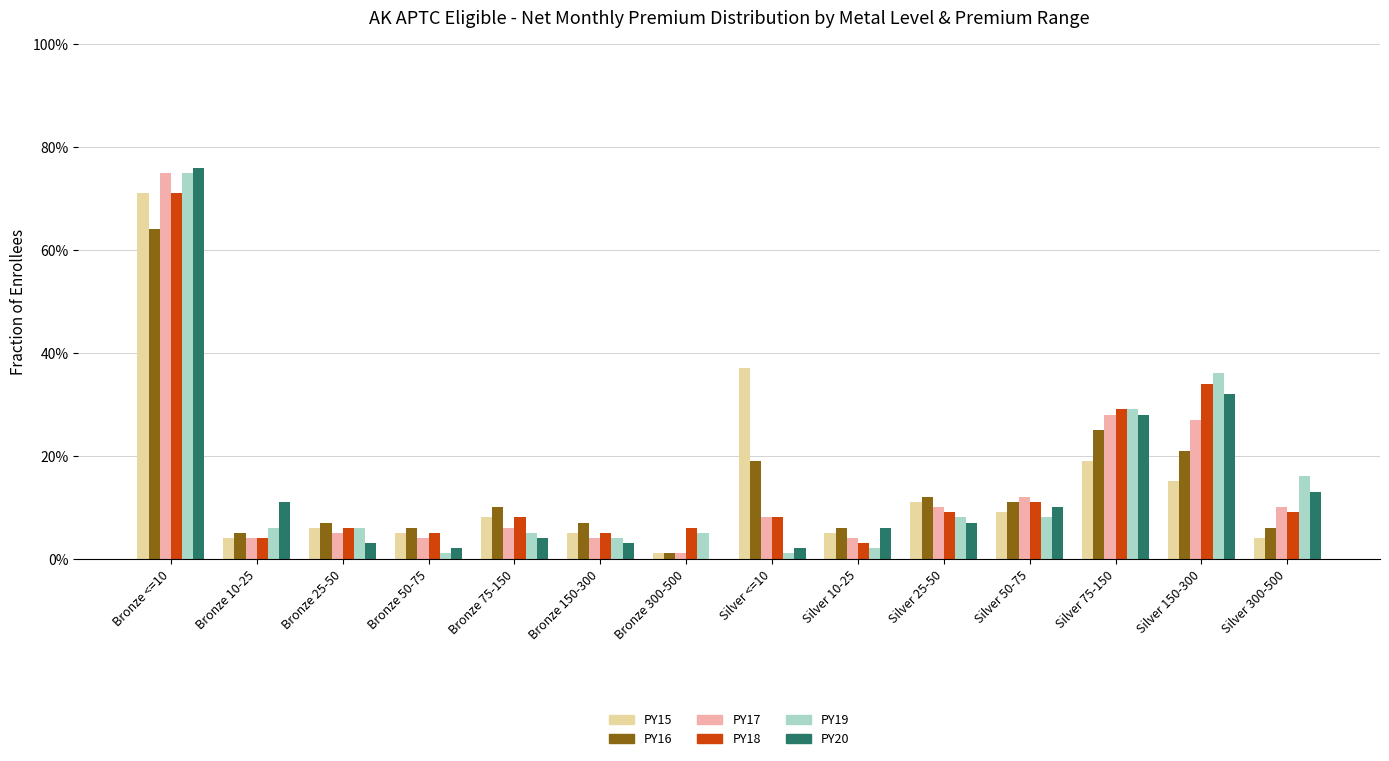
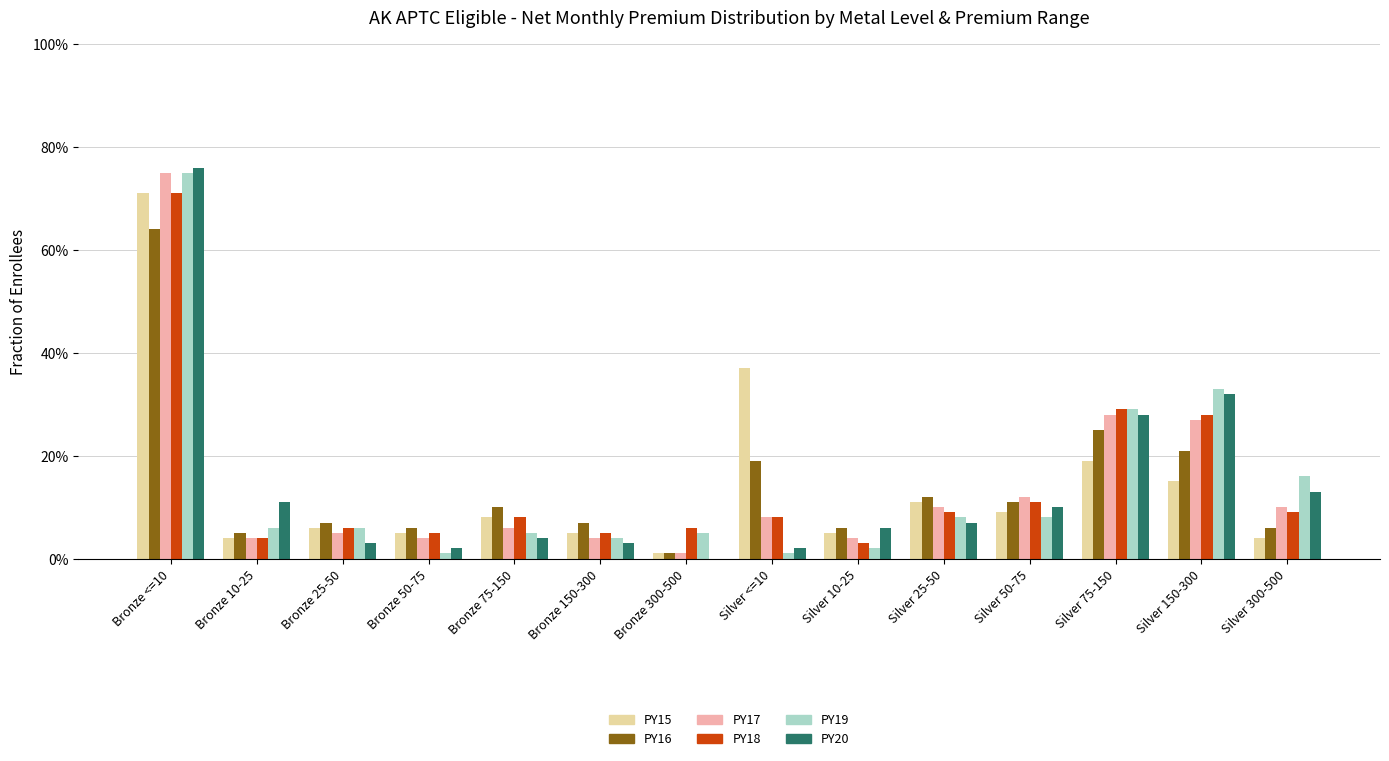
PY18, Silver 150-300: 34% -> 28%
PY19, Silver 150-300: 36% -> 33%
